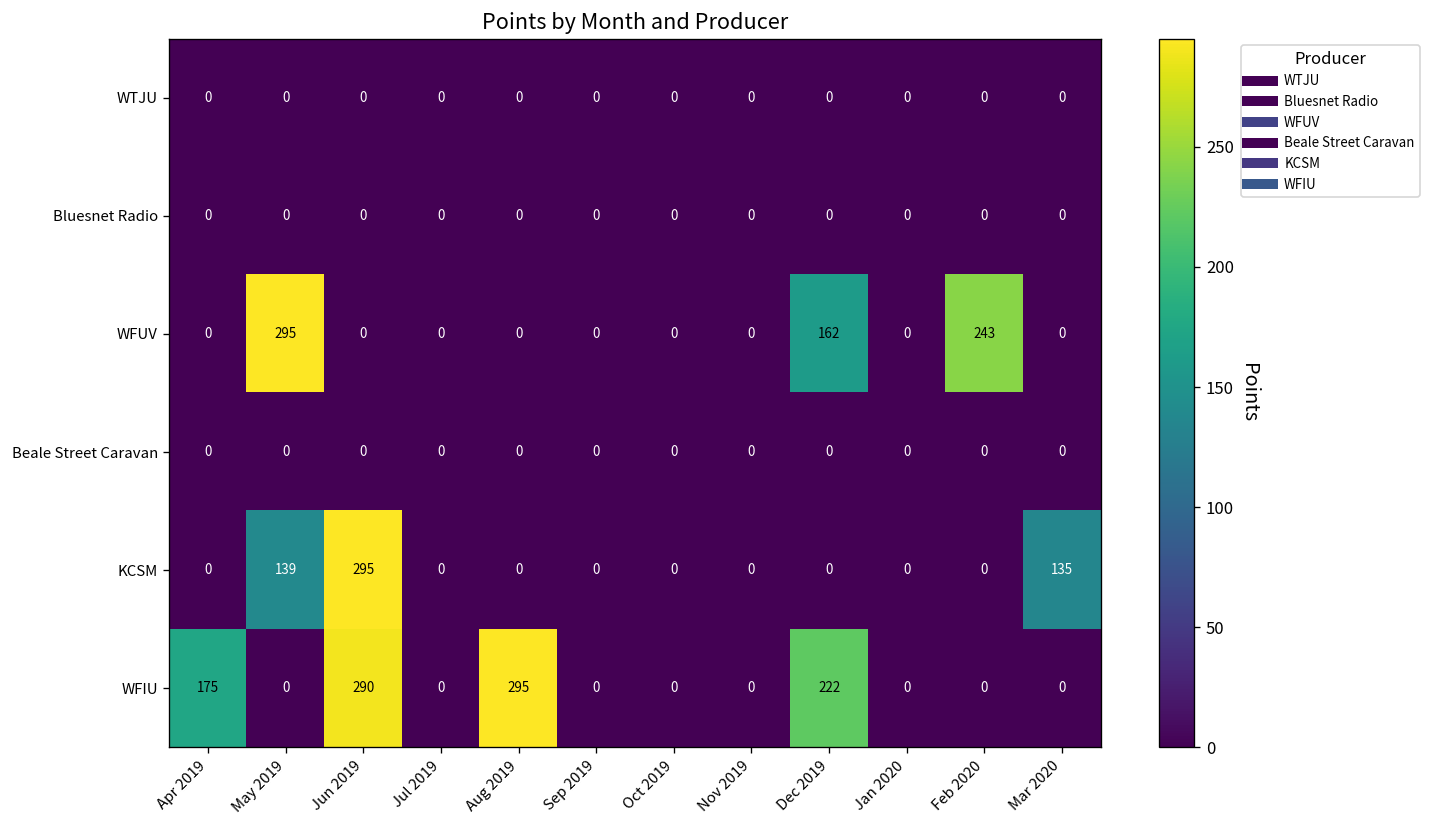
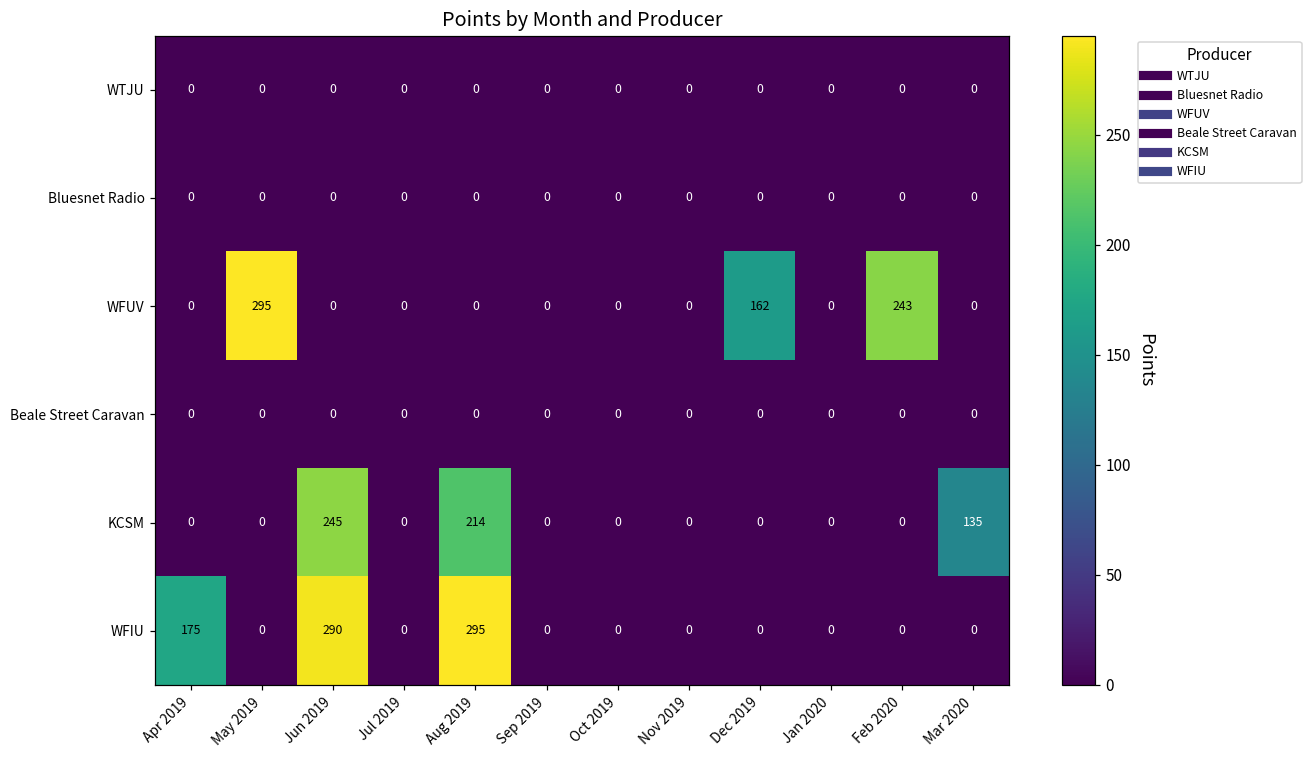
KCSM, May 2019: 139 -> 0
KCSM, Jun 2019: 295 -> 245
KCSM, Aug 2019: 0 -> 214
WFIU, Dec 2019: 222 -> 0
